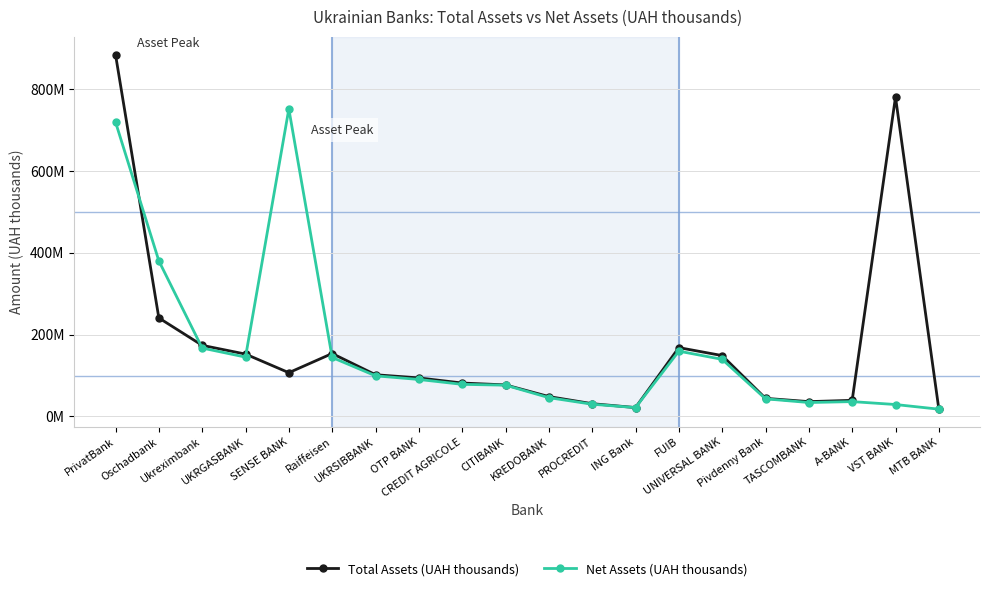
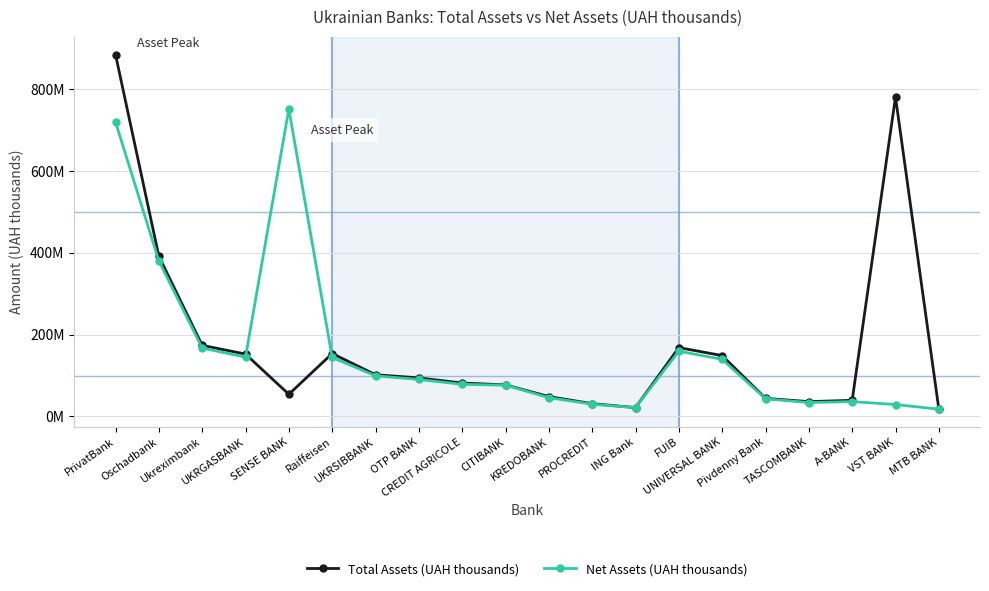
Total Assets (UAH thousands), Oschadbank: 240000000 -> 390000000
Total Assets (UAH thousands), SENSE BANK: 110000000 -> 50000000
